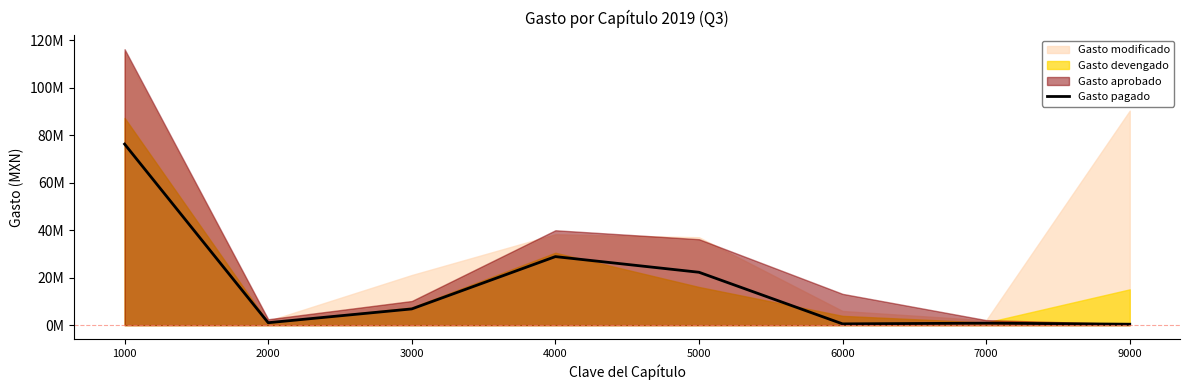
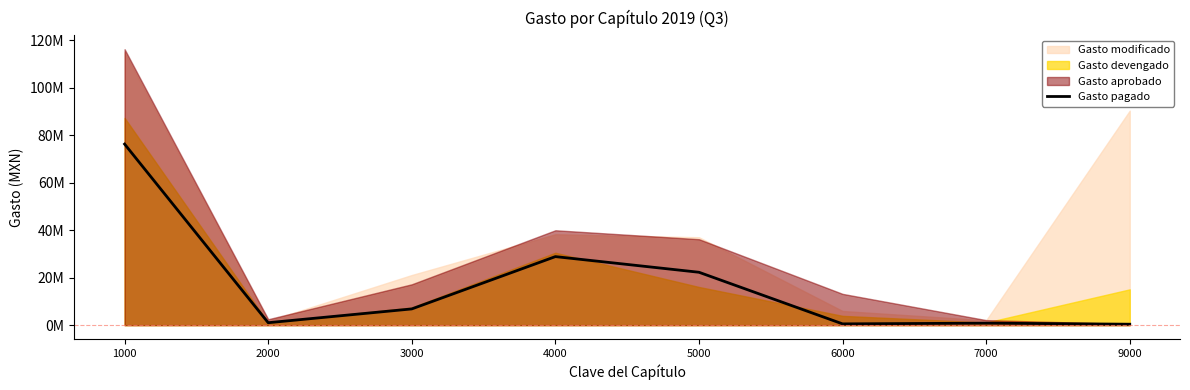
Gasto aprobado, 3000: 10000000 -> 17000000
